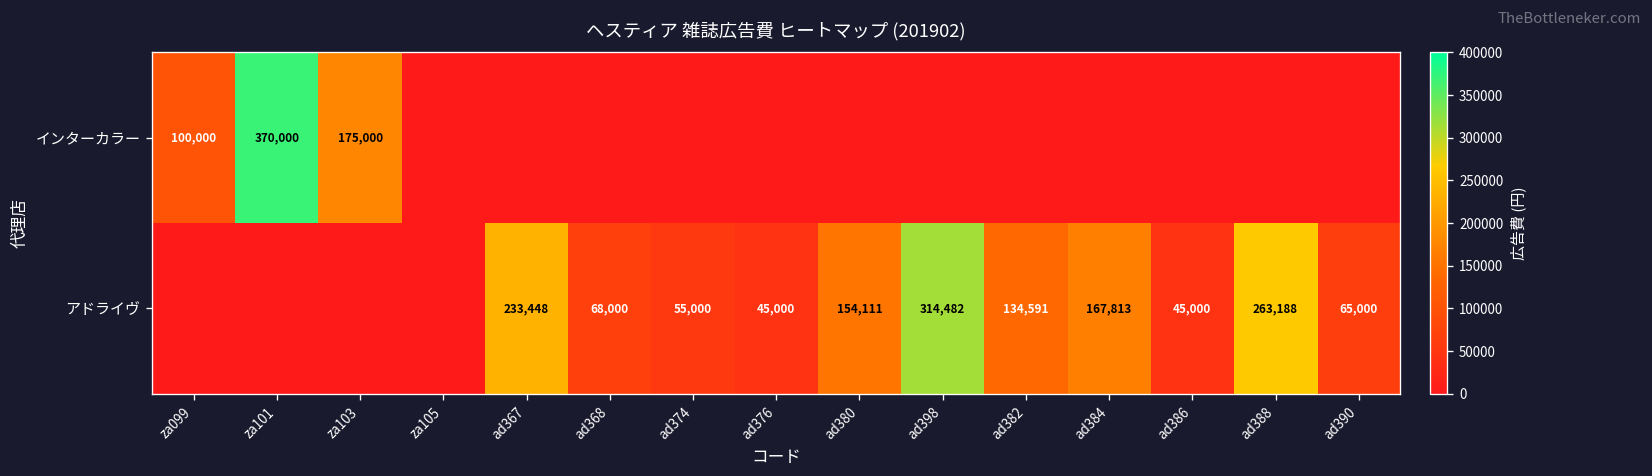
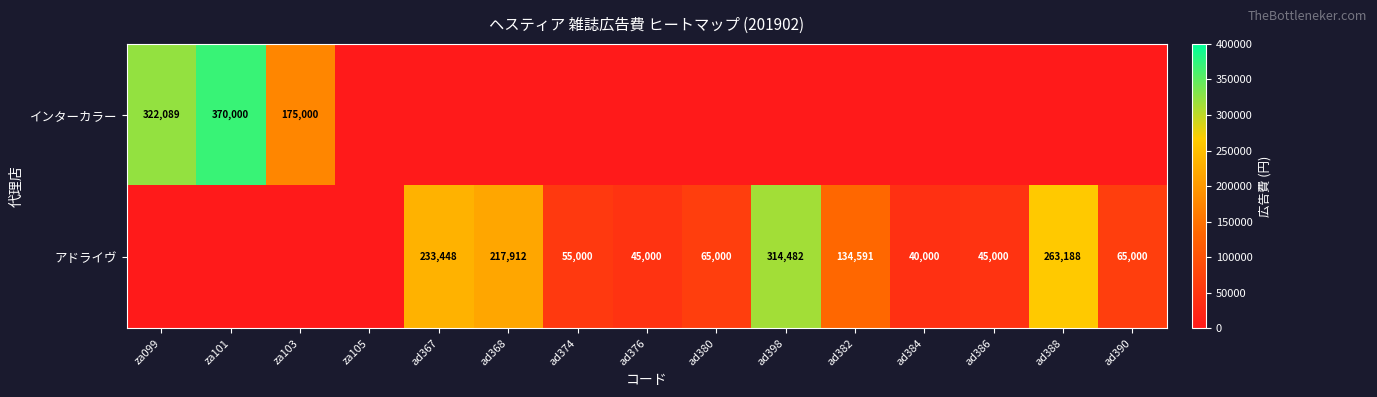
インターカラー, za099: 100,000 -> 322,089
アドライヴ, ad368: 68,000 -> 217,912
アドライヴ, ad380: 154,111 -> 65,000
アドライヴ, ad384: 167,813 -> 40,000
